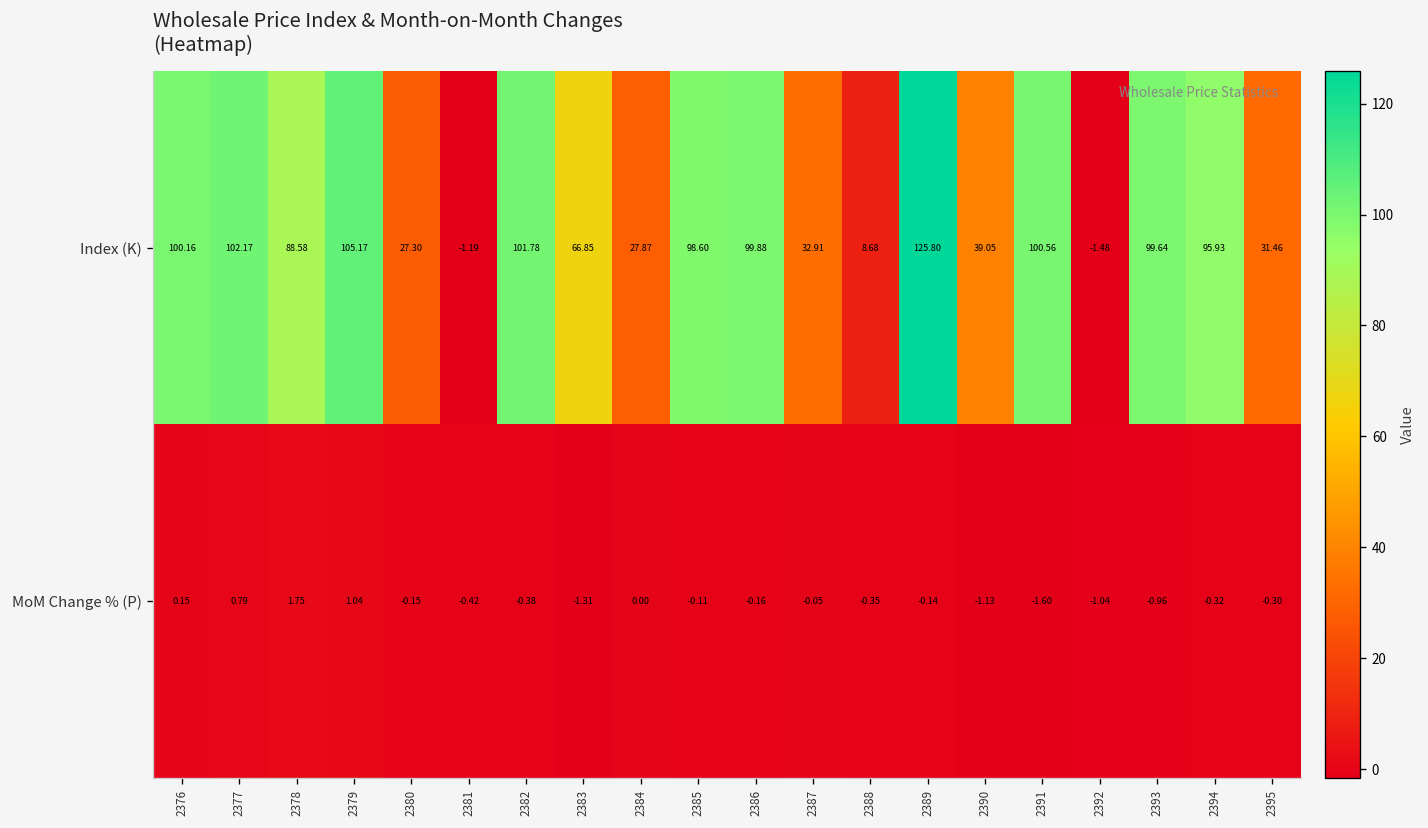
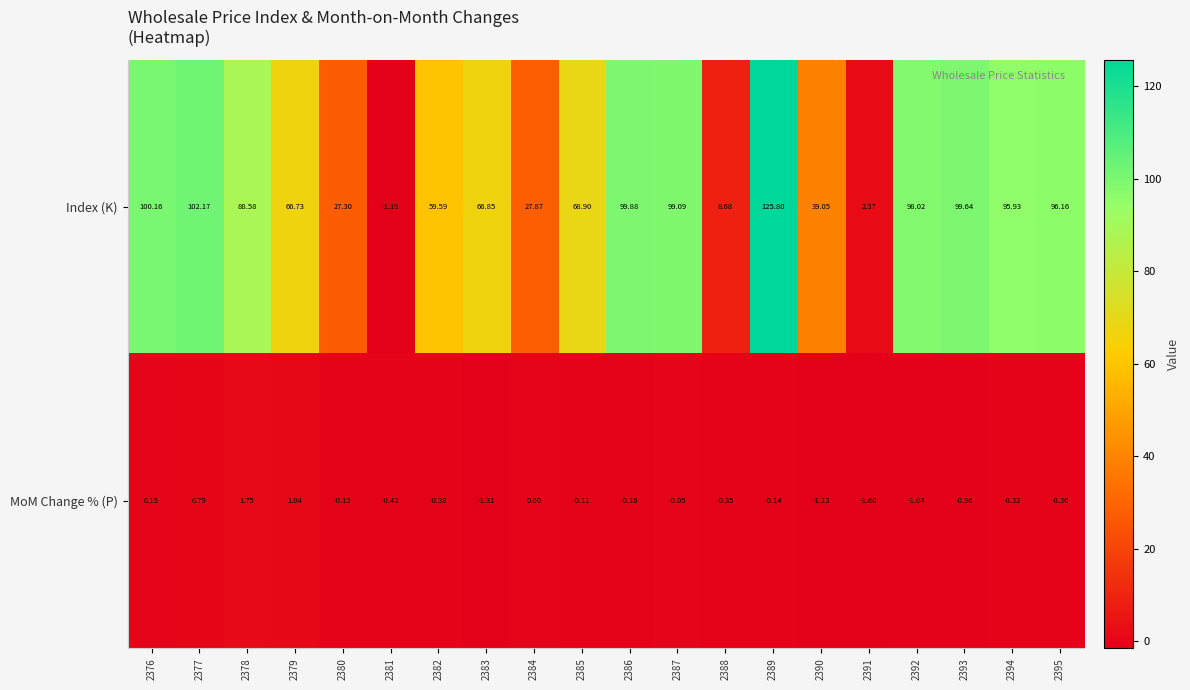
Index (K), 2379: 105.17 -> 66.73
Index (K), 2382: 101.78 -> 59.59
Index (K), 2385: 98.60 -> 68.90
Index (K), 2387: 32.91 -> 99.09
Index (K), 2391: 100.56 -> 2.37
Index (K), 2392: -1.48 -> 98.02
Index (K), 2395: 31.46 -> 96.16
